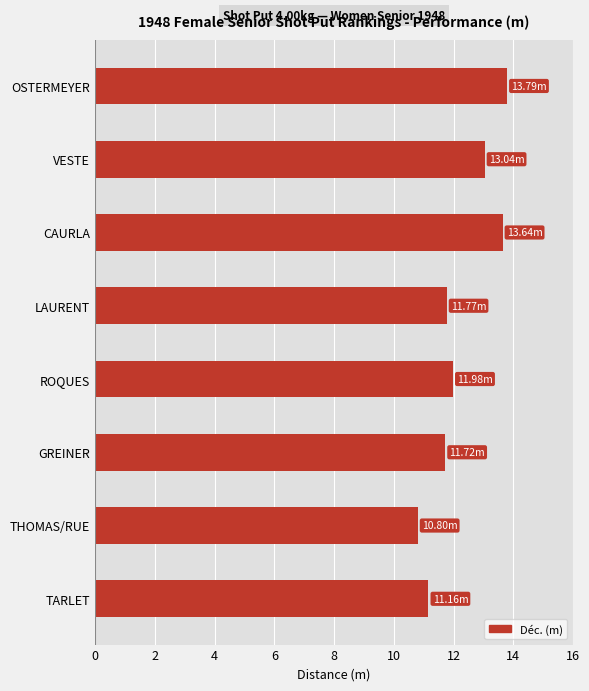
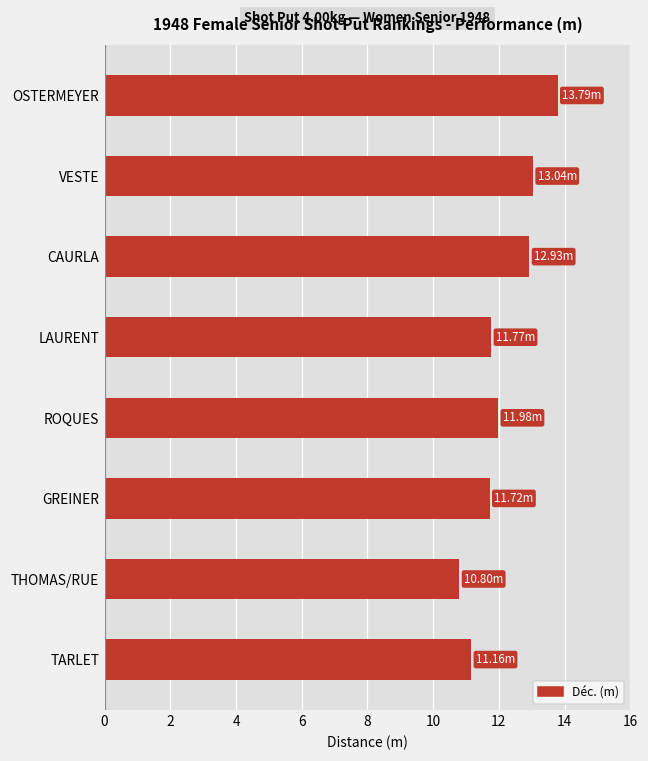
CAURLA: 13.64m -> 12.93m
